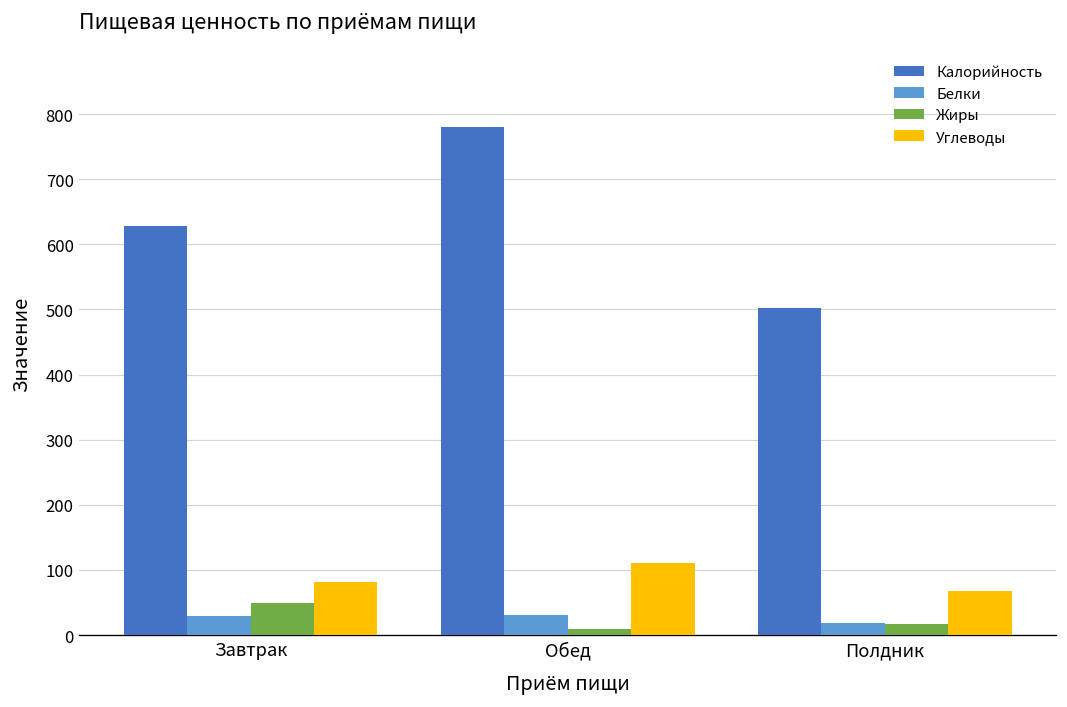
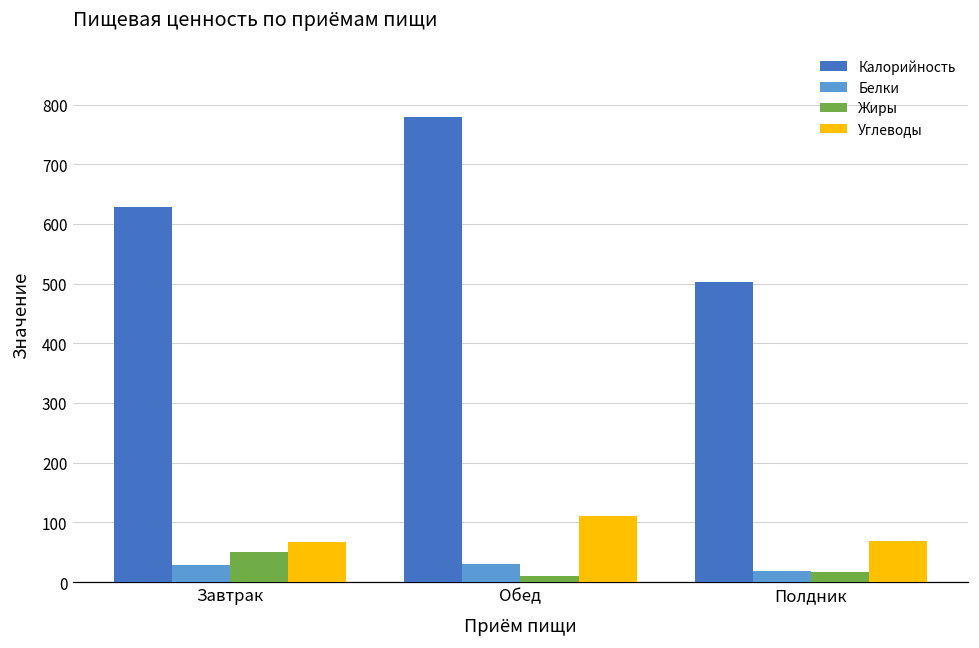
Углеводы, Завтрак: 80 -> 70
